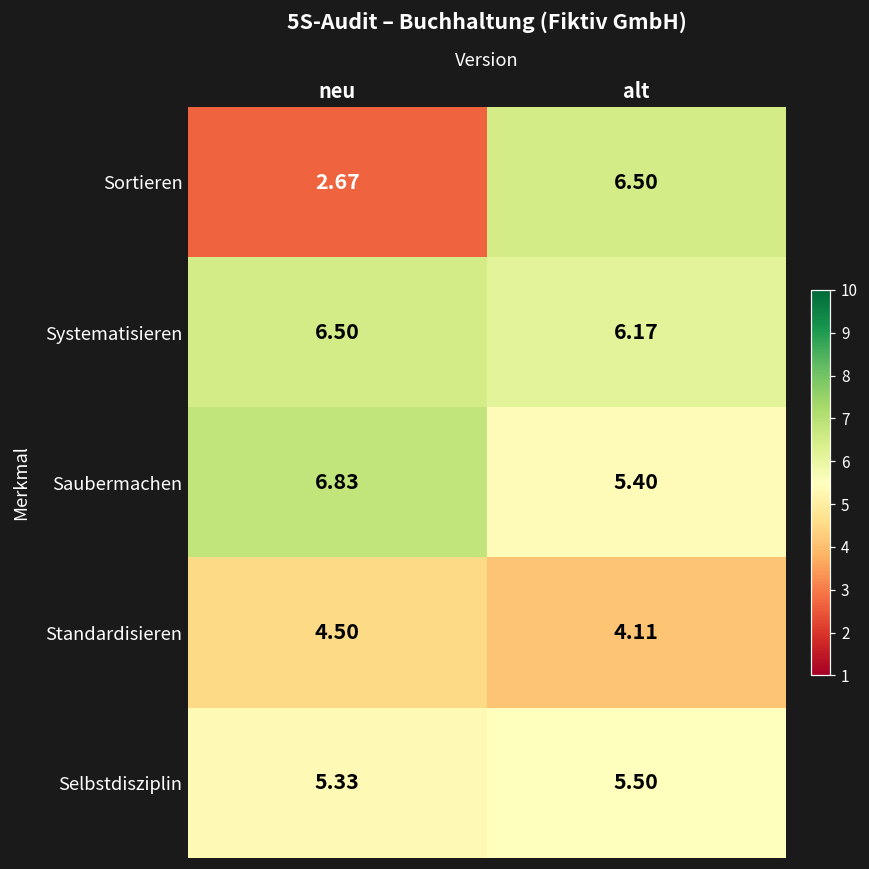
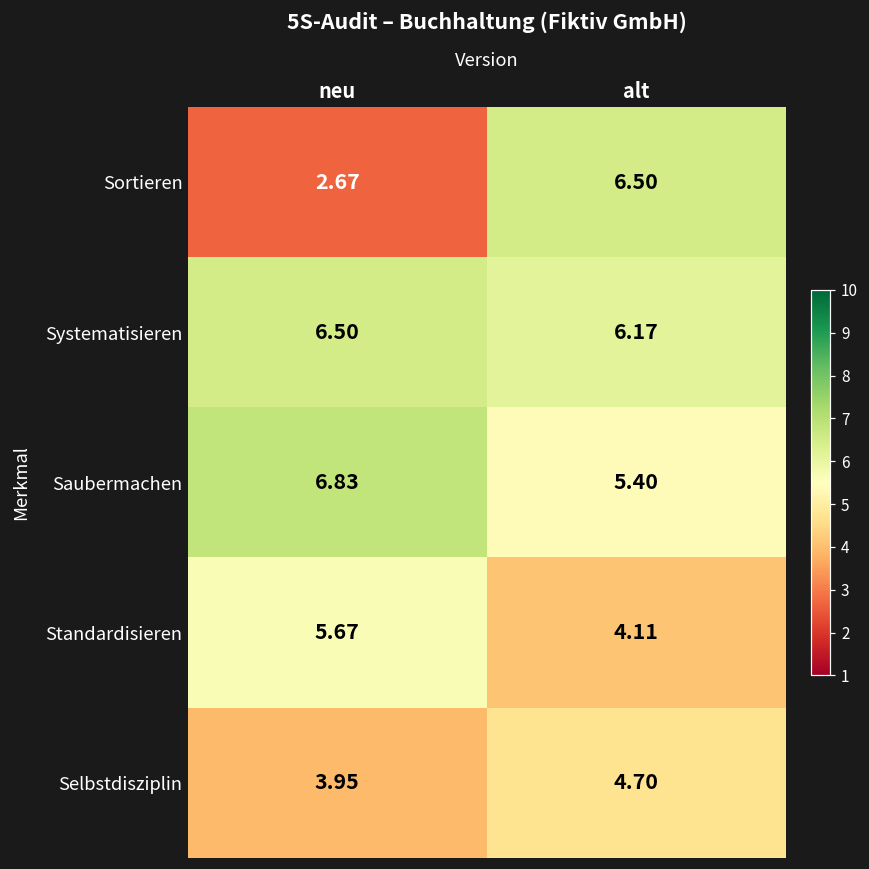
Standardisieren, neu: 4.50 -> 5.67
Selbstdisziplin, neu: 5.33 -> 3.95
Selbstdisziplin, alt: 5.50 -> 4.70
